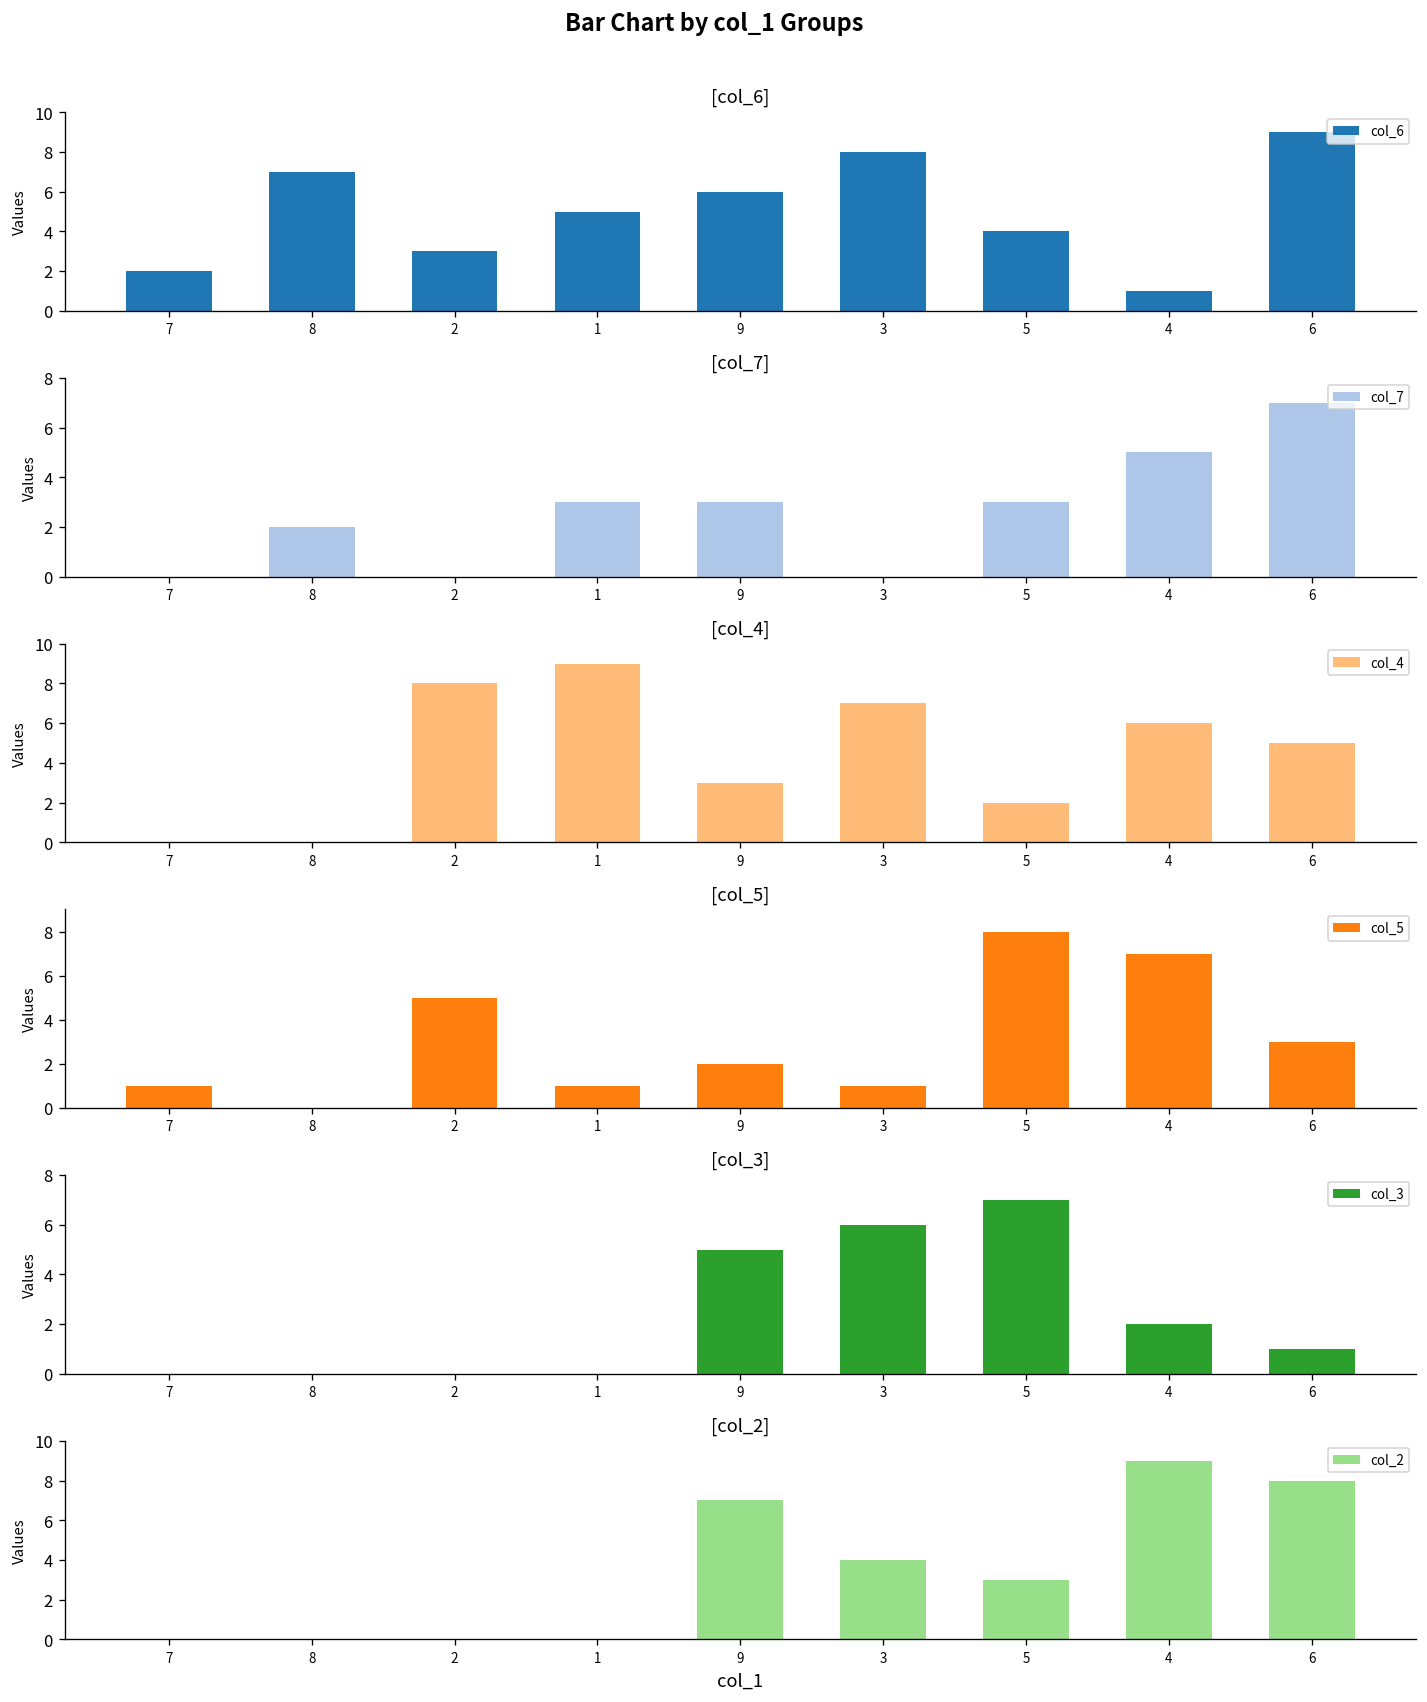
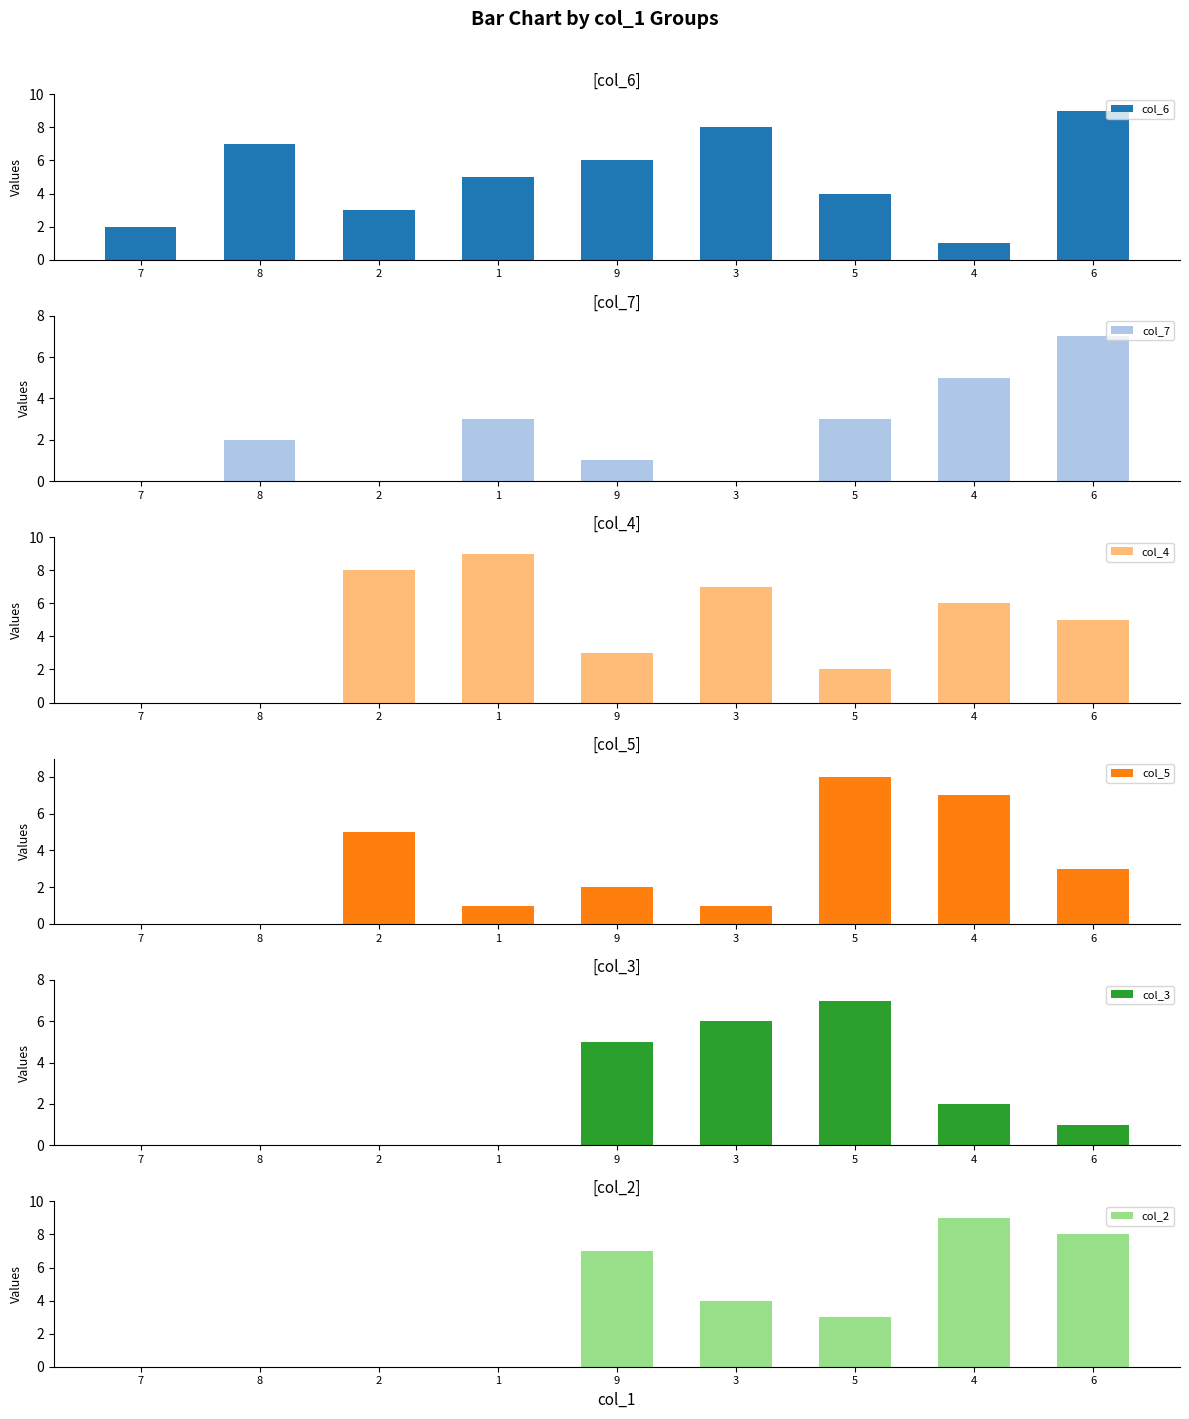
[col_7], 9: 3 -> 1
[col_5], 7: 1 -> 0
